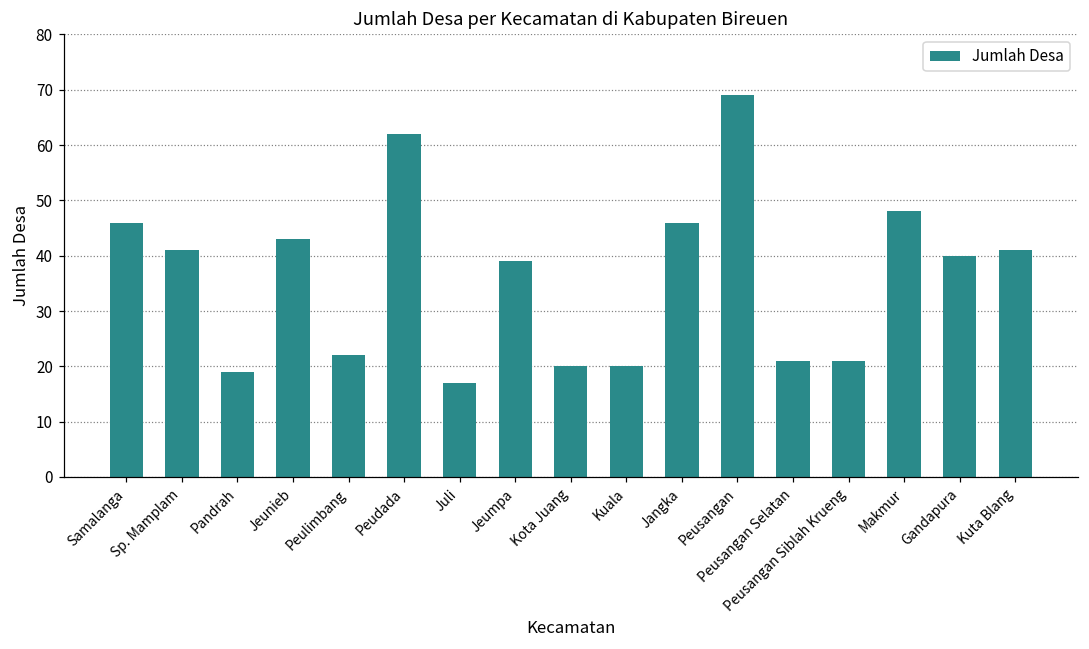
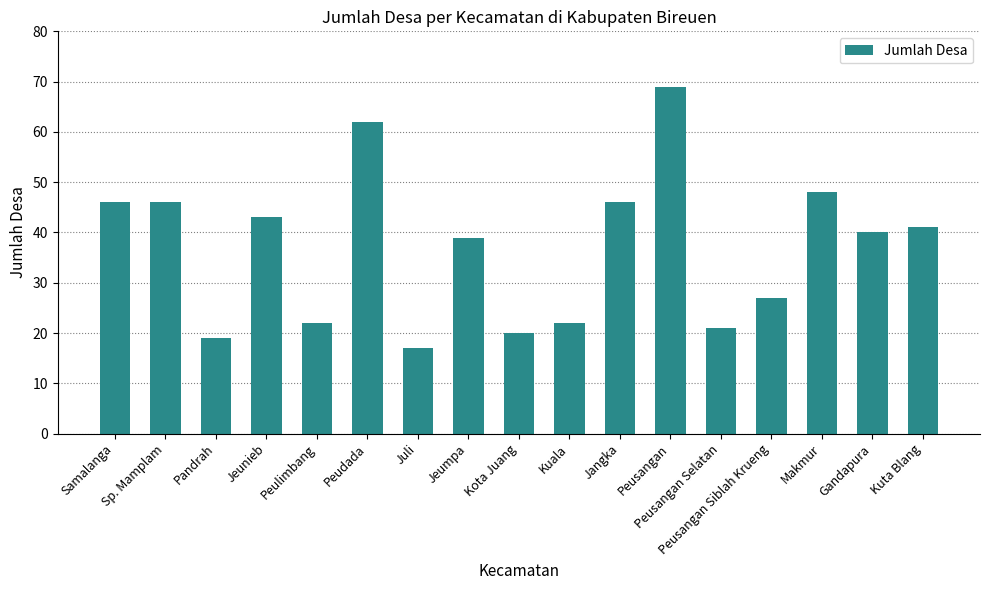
Sp. Mamplam: 41 -> 46
Kuala: 20 -> 22
Peusangan Siblah Krueng: 21 -> 27
